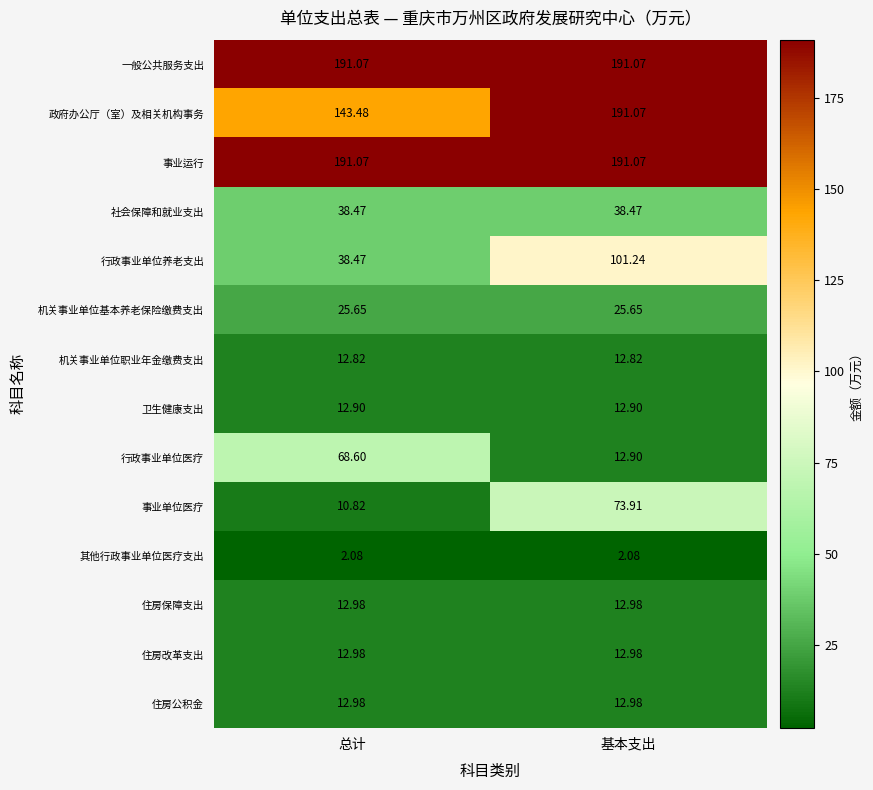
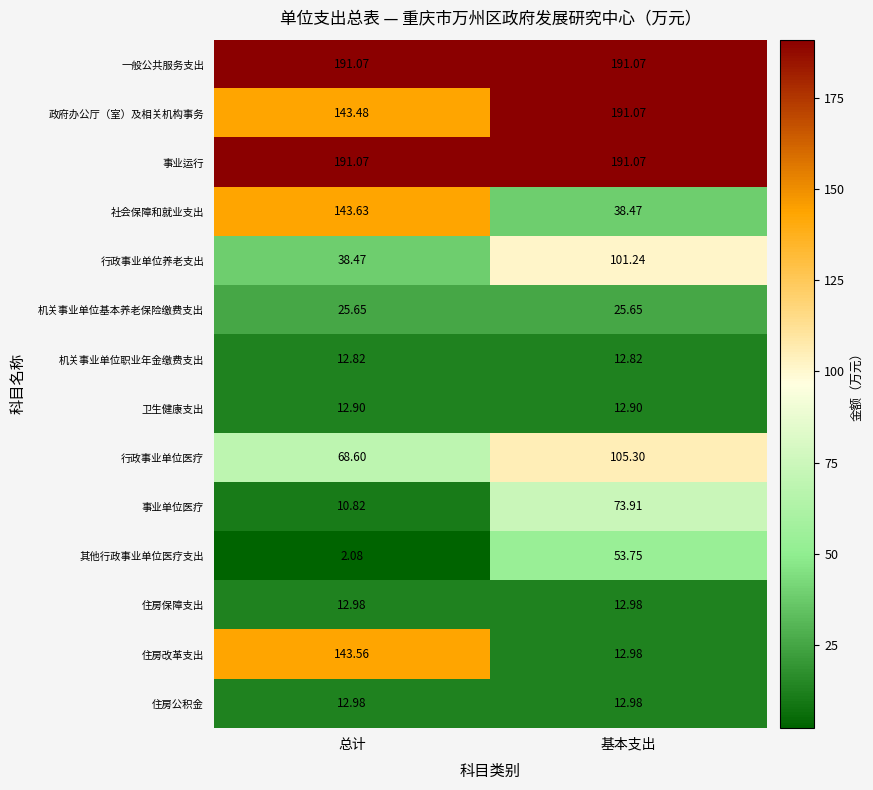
社会保障和就业支出, 总计: 38.47 -> 143.63
行政事业单位医疗, 基本支出: 12.90 -> 105.30
其他行政事业单位医疗支出, 基本支出: 2.08 -> 53.75
住房改革支出, 总计: 12.98 -> 143.56
